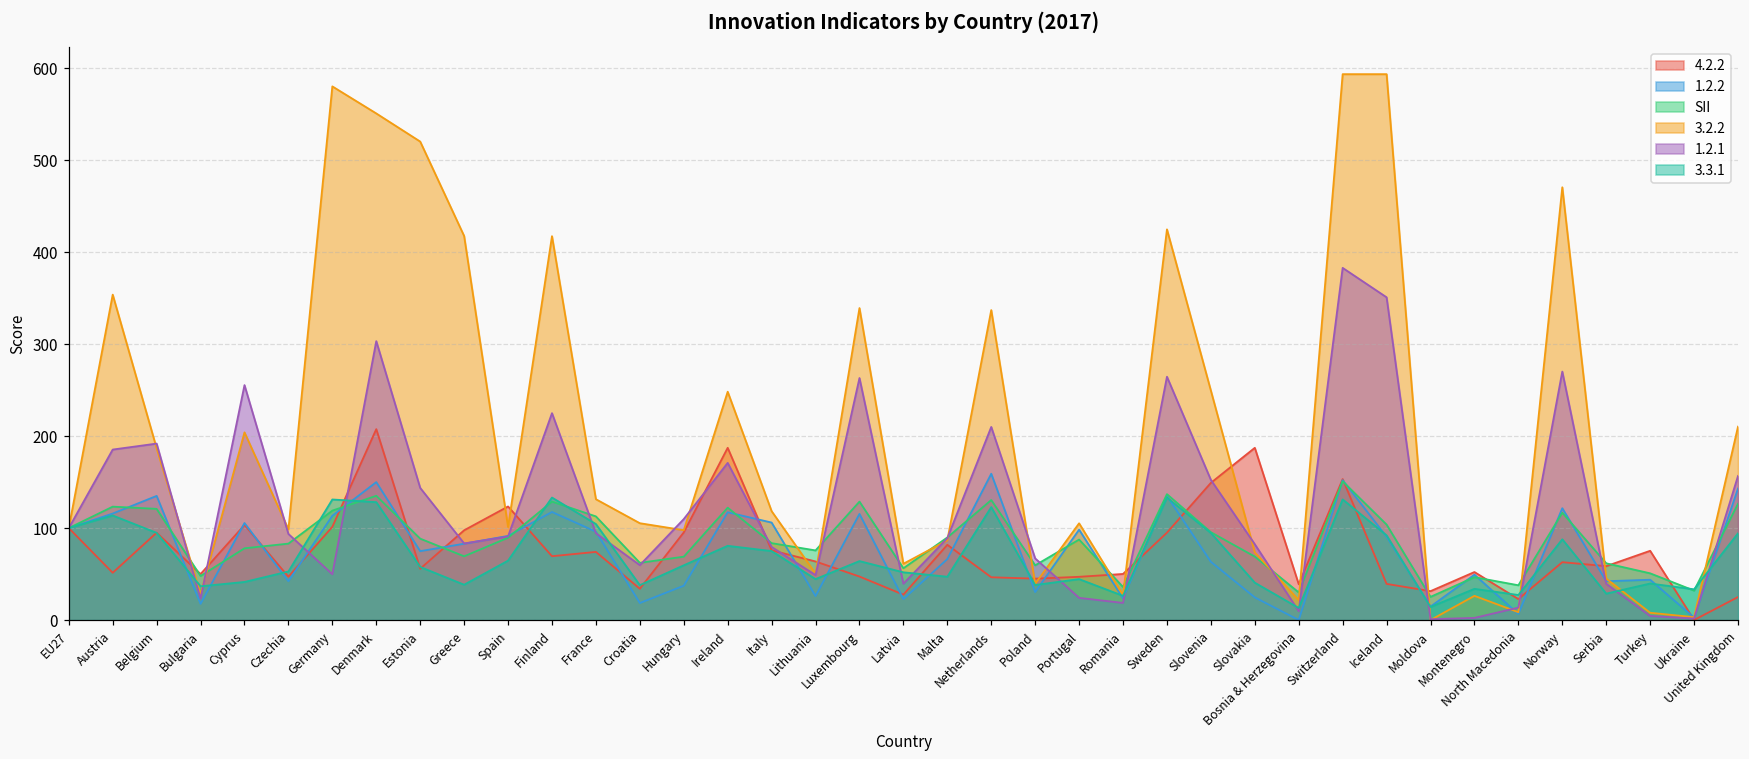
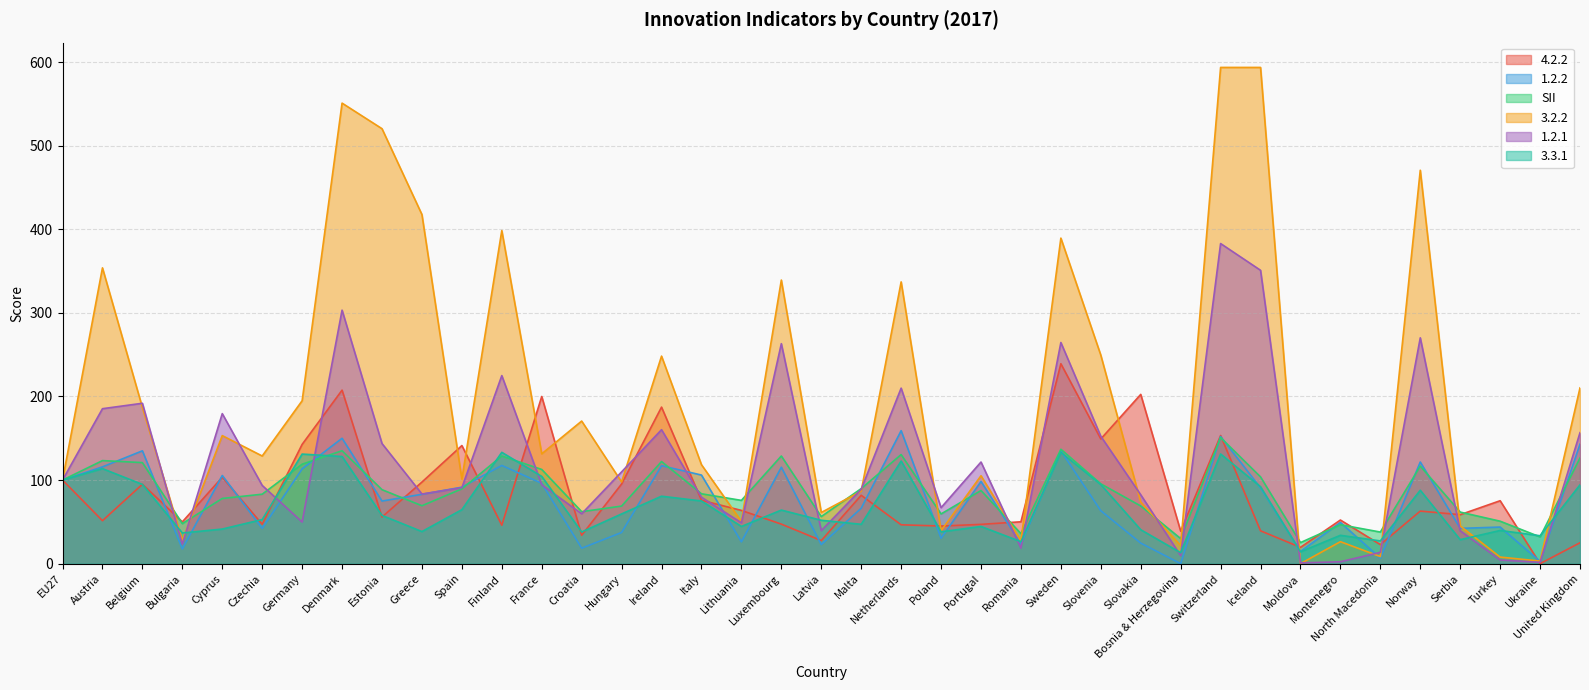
3.2.2, Cyprus: 200 -> 150
1.2.1, Cyprus: 260 -> 180
3.2.2, Czechia: 100 -> 130
4.2.2, Germany: 100 -> 140
3.2.2, Germany: 580 -> 190
4.2.2, Spain: 120 -> 140
4.2.2, Finland: 70 -> 50
3.2.2, Finland: 420 -> 400
4.2.2, France: 70 -> 200
3.2.2, Croatia: 110 -> 170
1.2.1, Ireland: 170 -> 160
1.2.1, Portugal: 20 -> 120
4.2.2, Sweden: 100 -> 240
3.2.2, Sweden: 420 -> 390
4.2.2, Slovakia: 190 -> 200
4.2.2, Moldova: 30 -> 20
